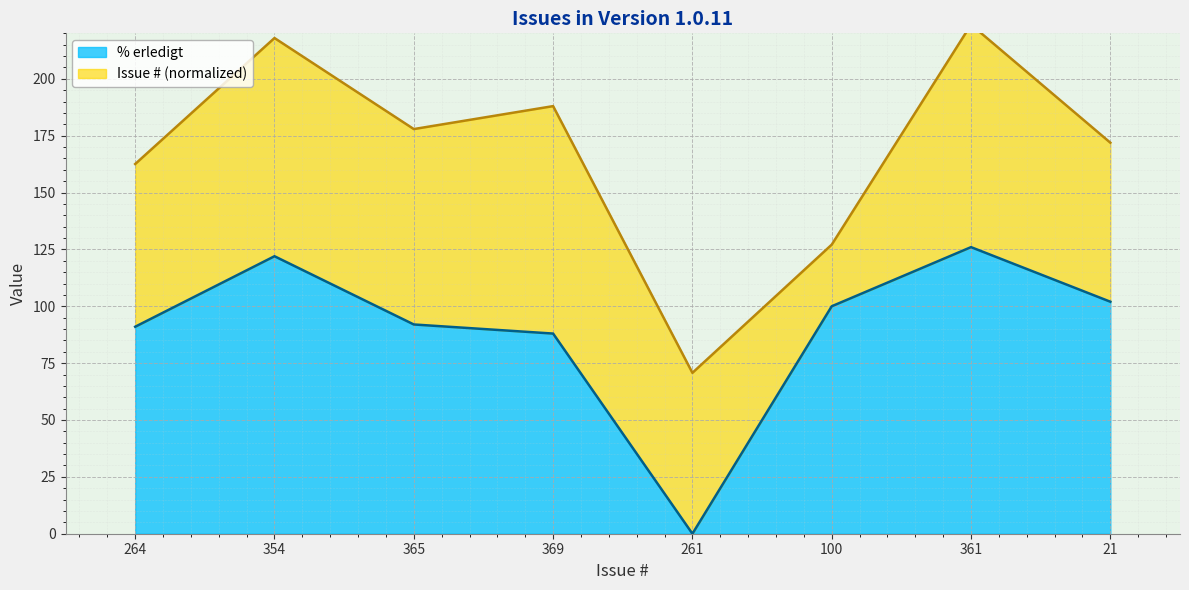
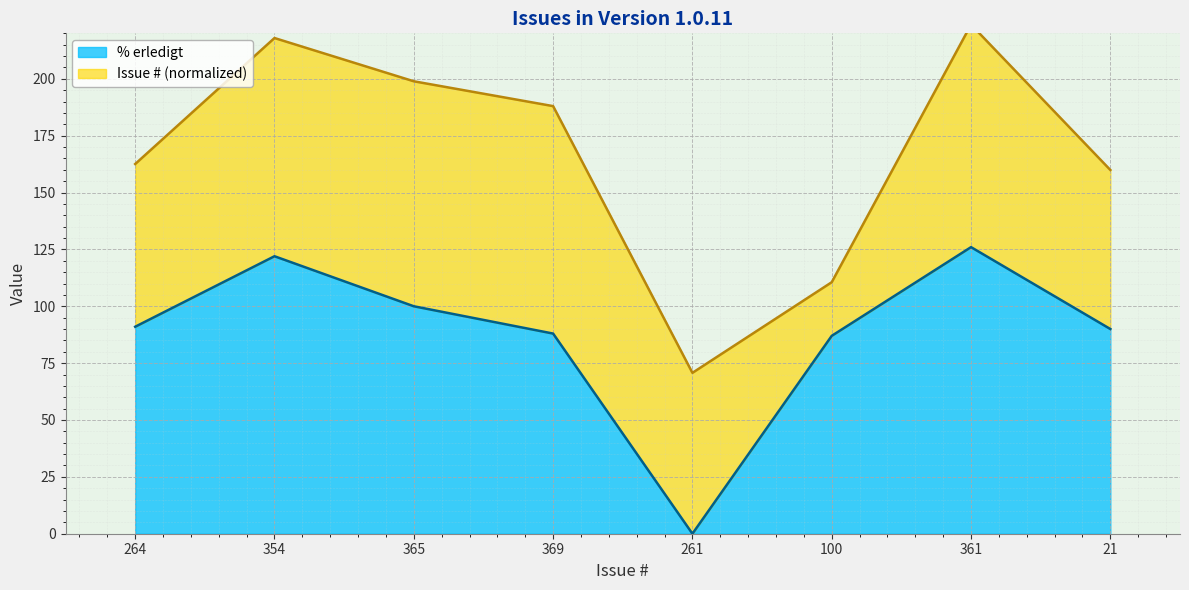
% erledigt, 365: 92 -> 100
Issue # (normalized), 365: 86 -> 99
% erledigt, 100: 100 -> 87
Issue # (normalized), 100: 27 -> 24
% erledigt, 21: 102 -> 90
